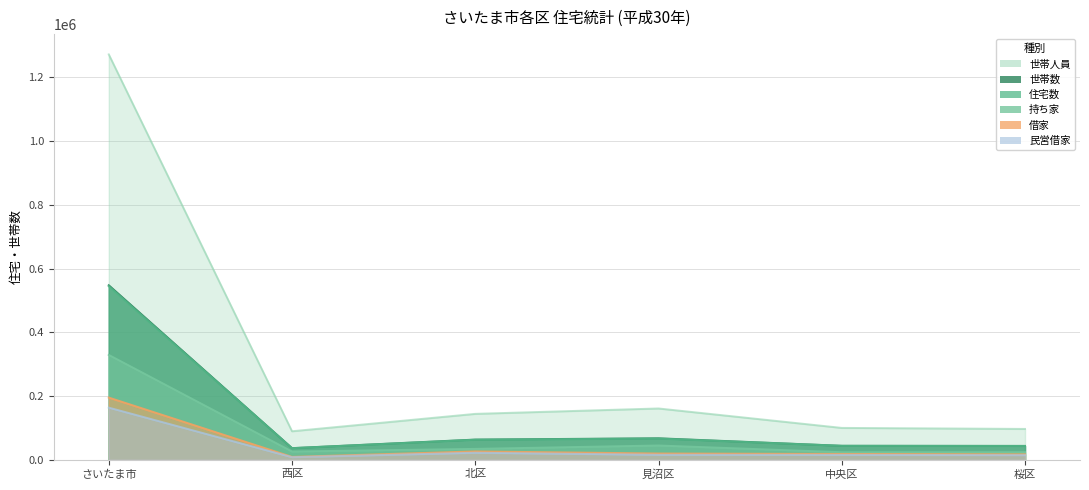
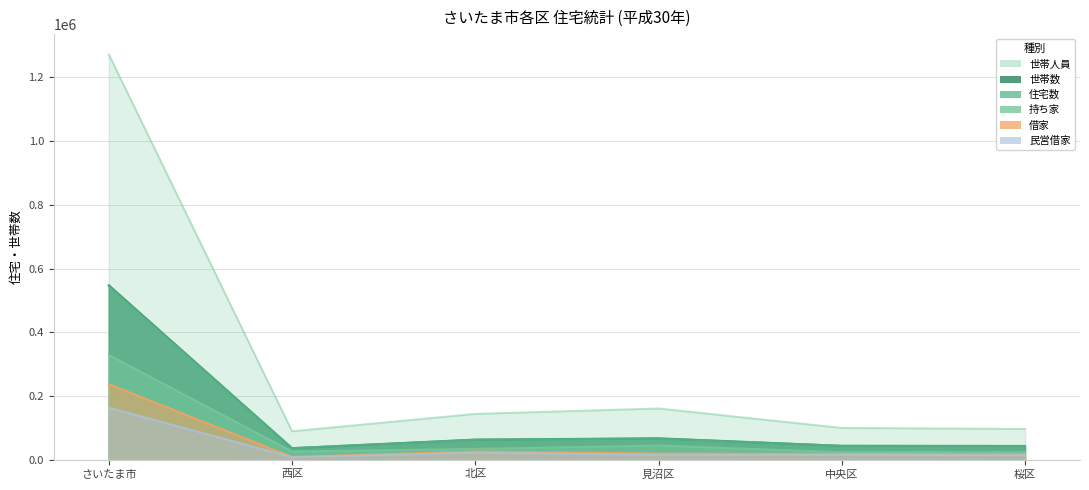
借家, さいたま市: 200000 -> 240000
